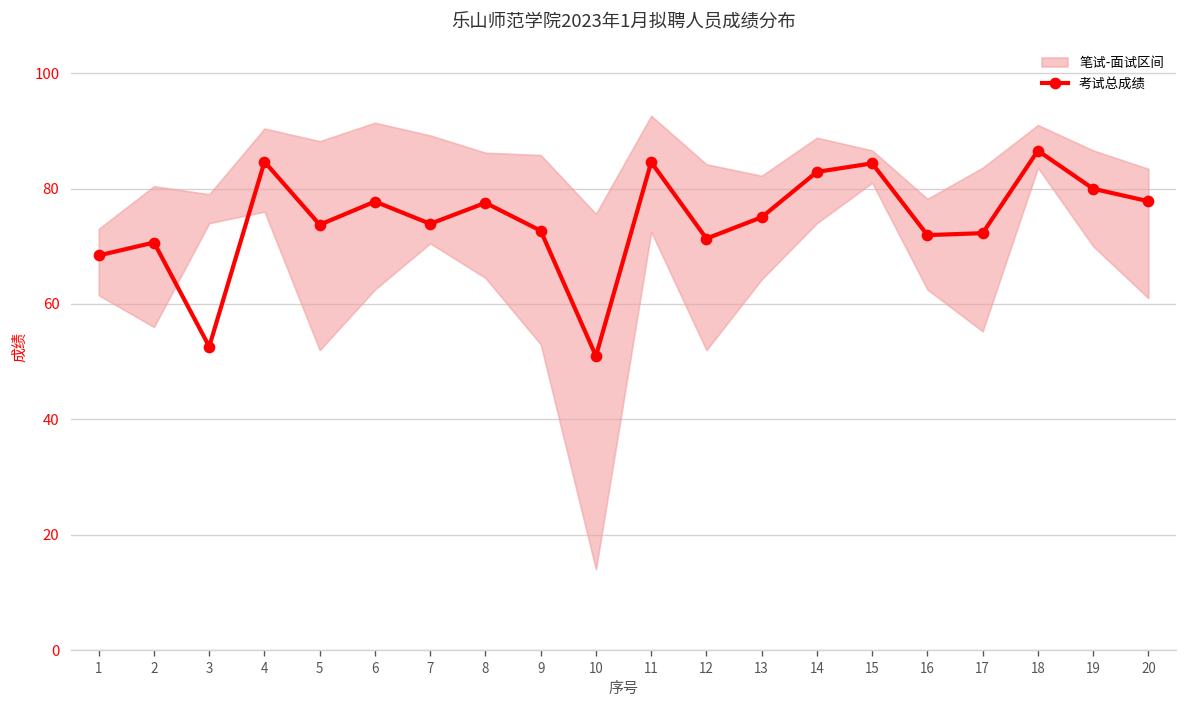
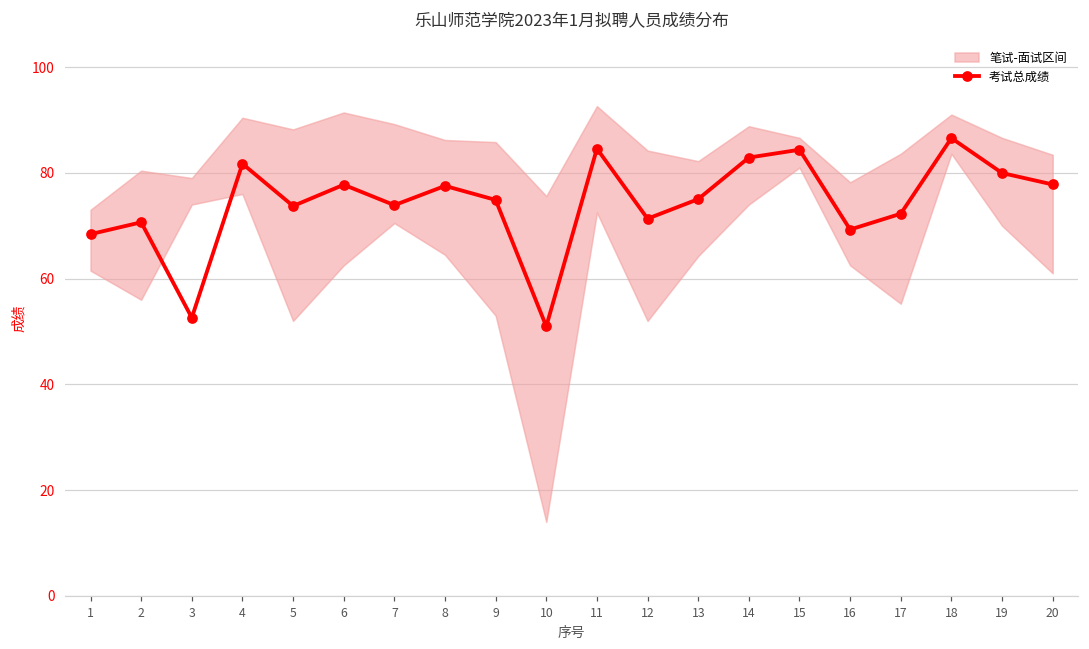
考试总成绩, 4: 85 -> 82
考试总成绩, 9: 73 -> 75
考试总成绩, 16: 72 -> 69
